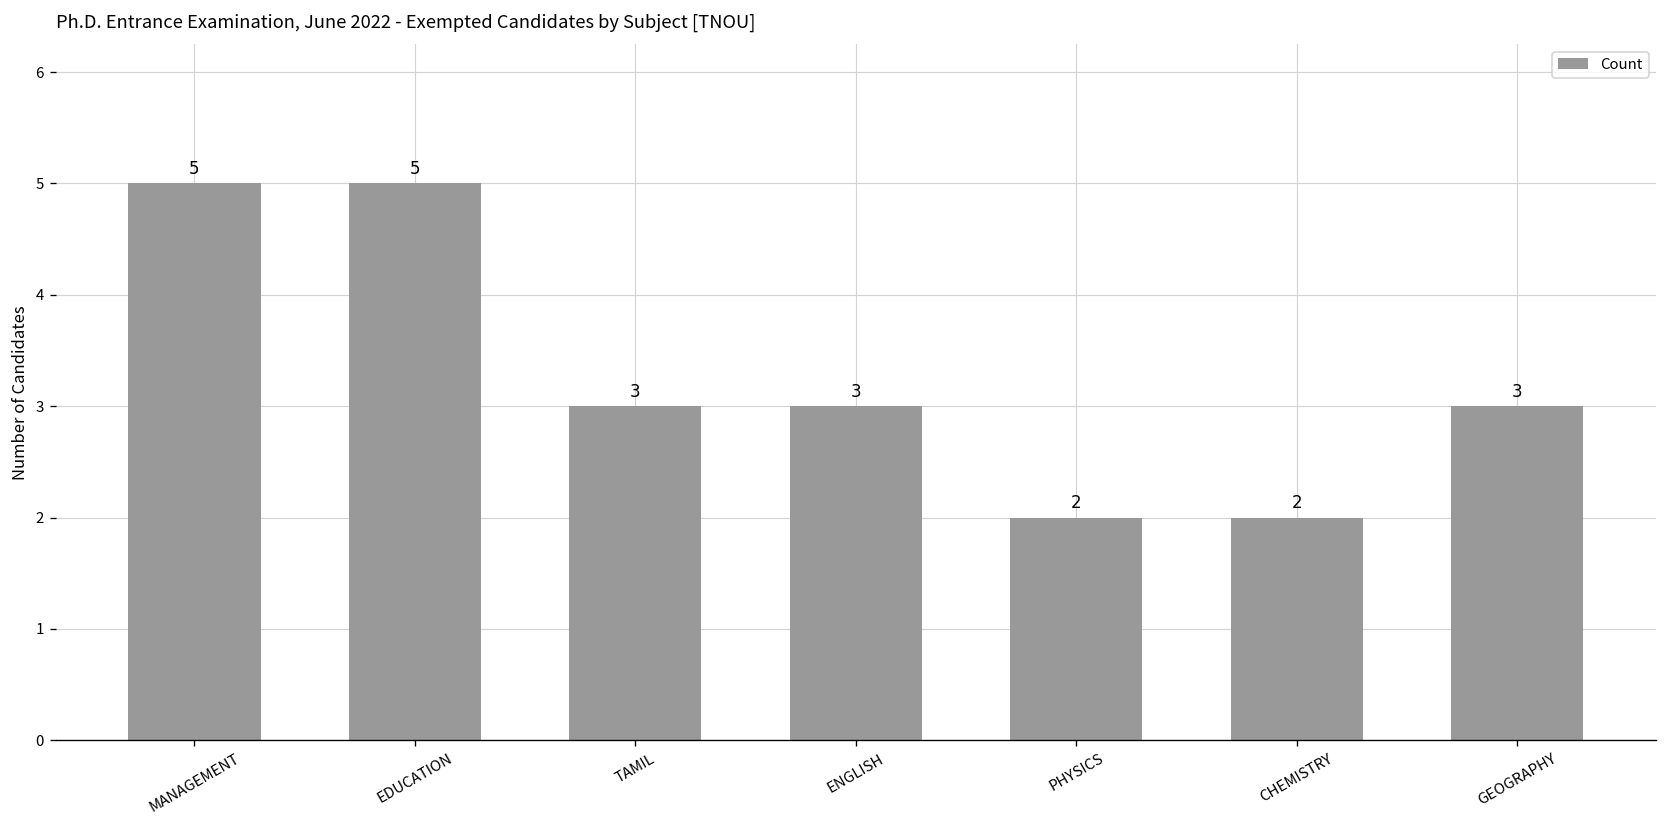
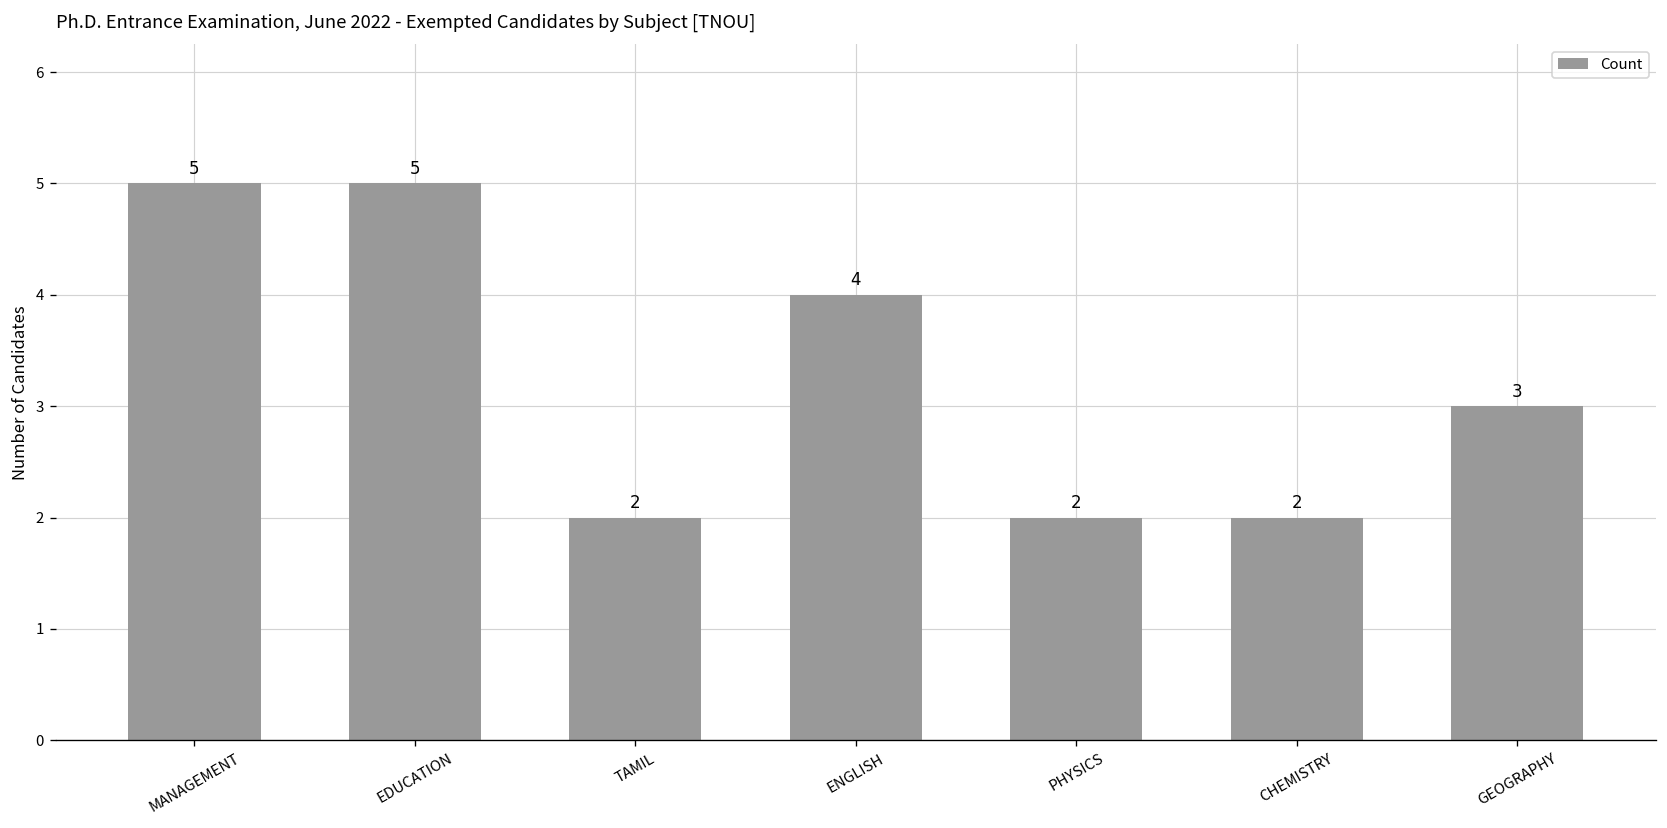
TAMIL: 3 -> 2
ENGLISH: 3 -> 4
